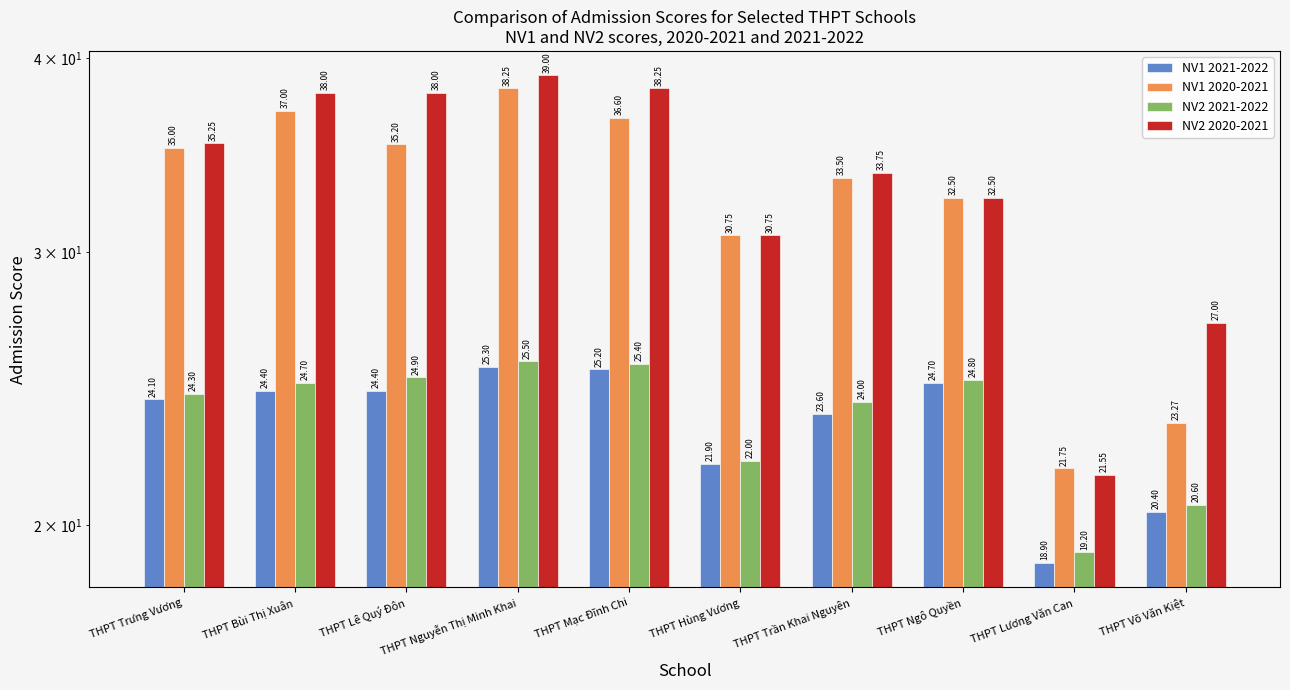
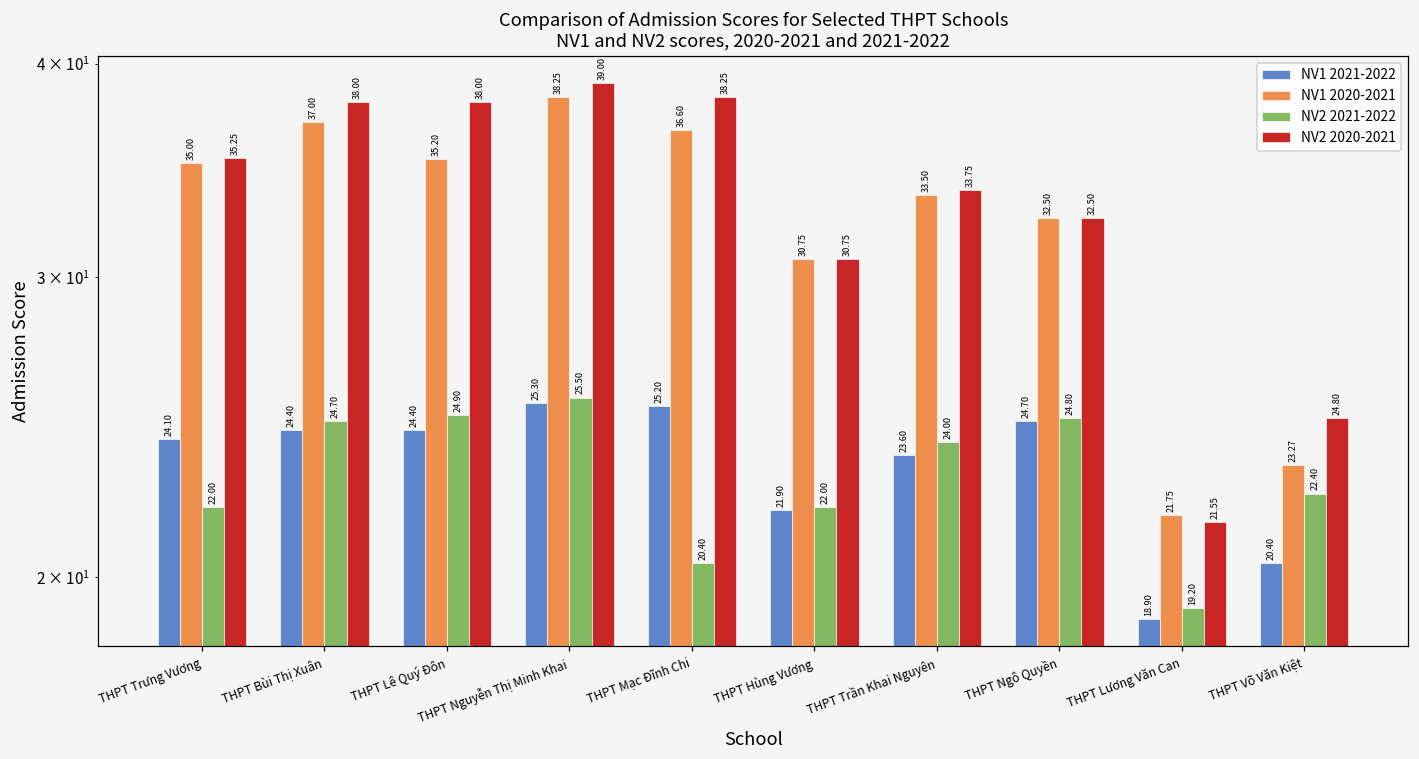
NV2 2021-2022, THPT Trưng Vương: 24.30 -> 22.00
NV2 2021-2022, THPT Mạc Đĩnh Chi: 25.40 -> 20.40
NV2 2021-2022, THPT Võ Văn Kiệt: 20.60 -> 22.40
NV2 2020-2021, THPT Võ Văn Kiệt: 27.00 -> 24.80
